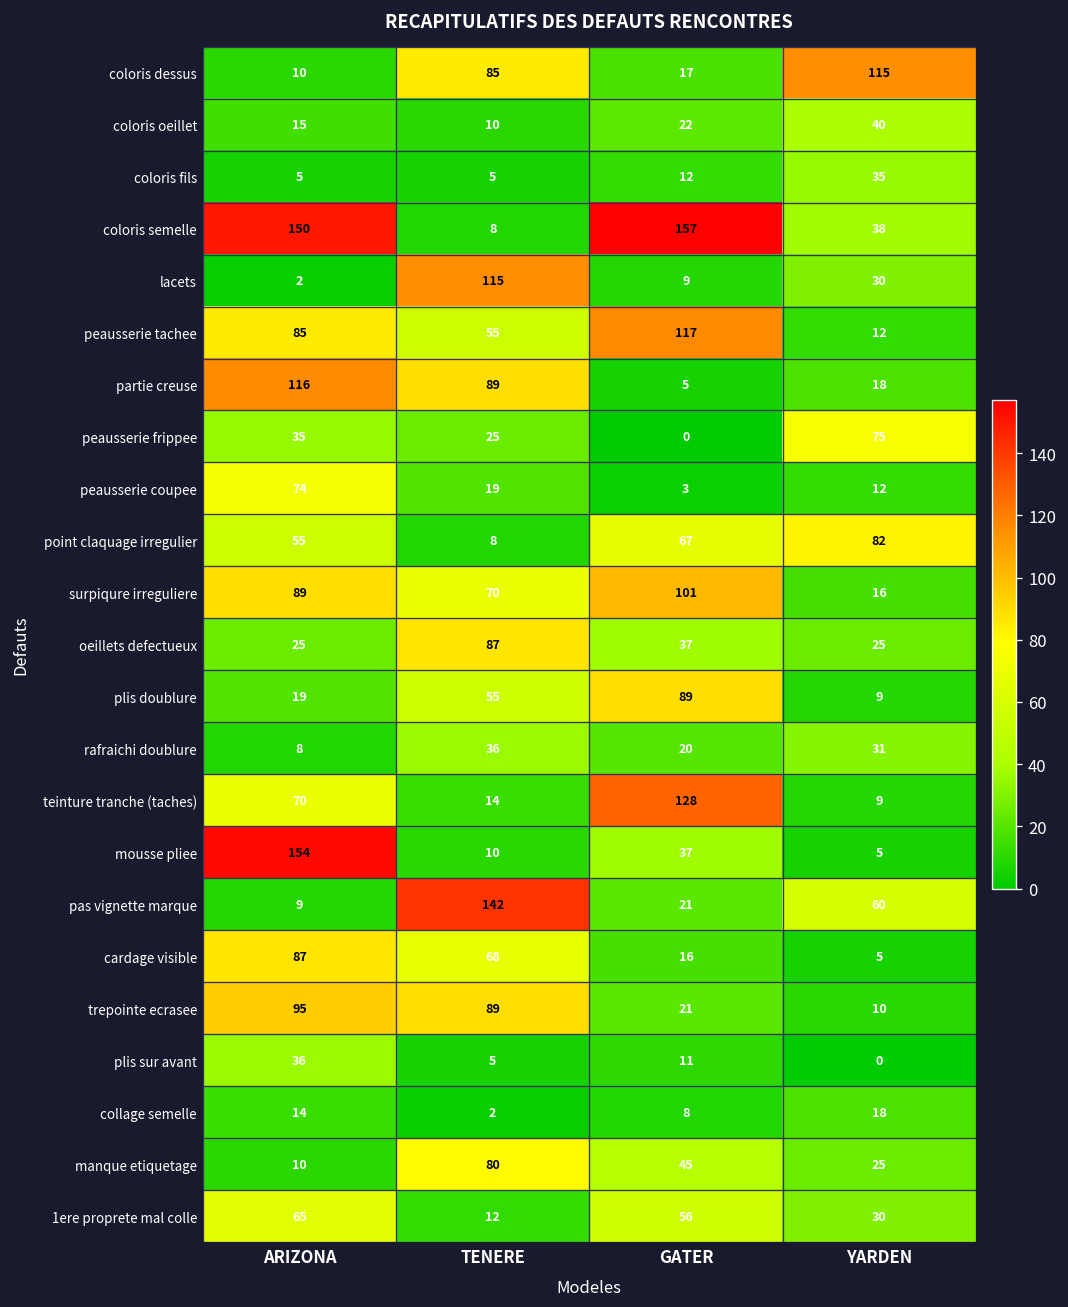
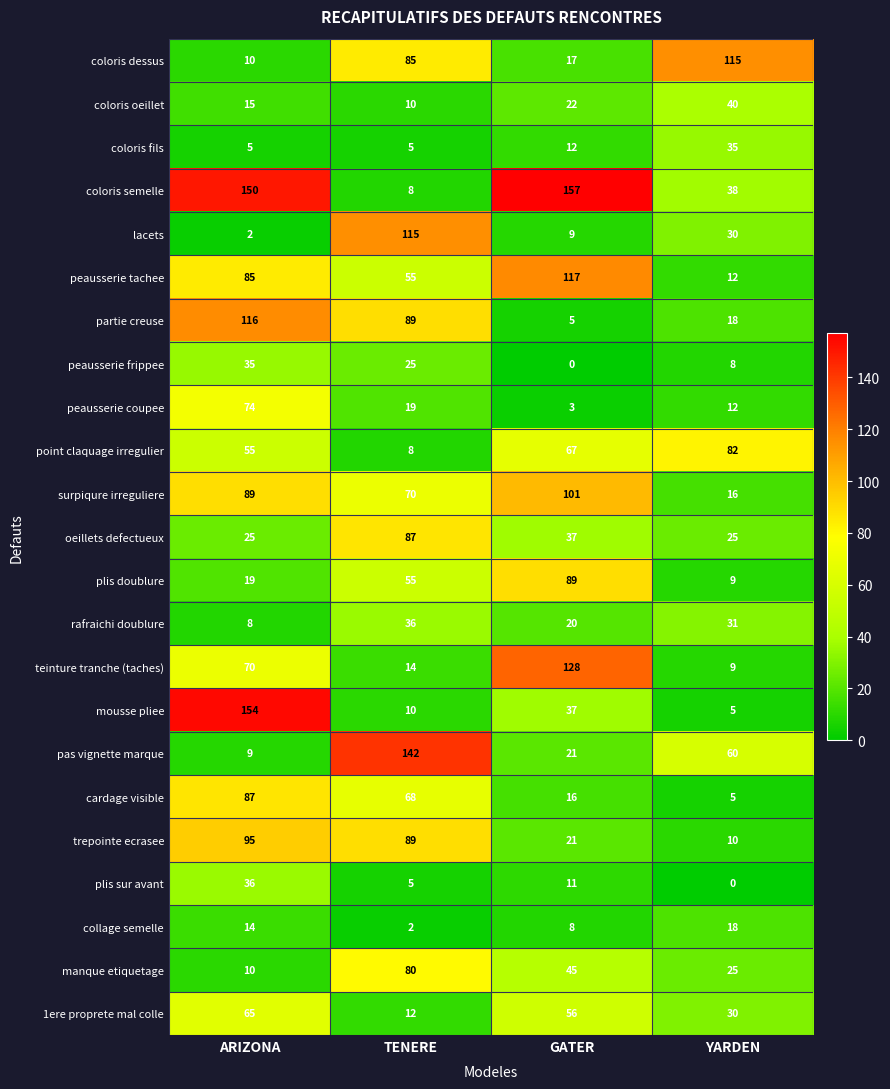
peausserie frippee, YARDEN: 75 -> 8
